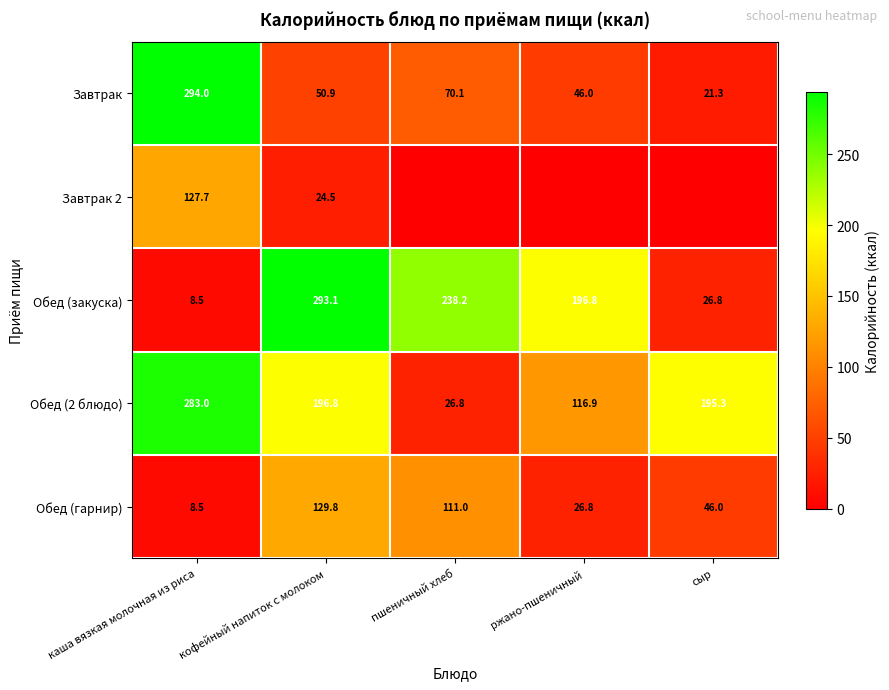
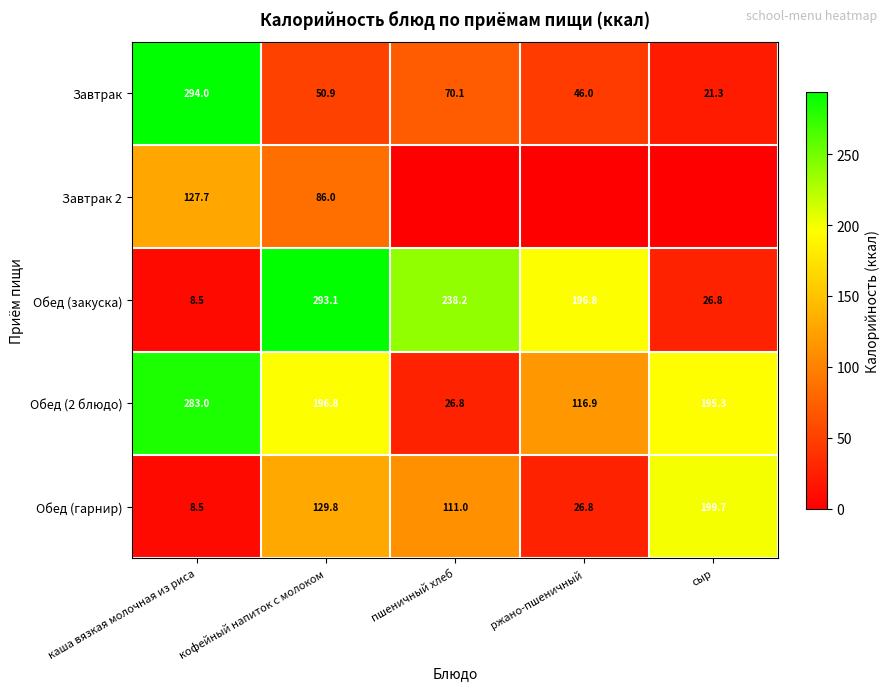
Завтрак 2, кофейный напиток с молоком: 24.5 -> 86.0
Обед (гарнир), сыр: 46.0 -> 199.7
